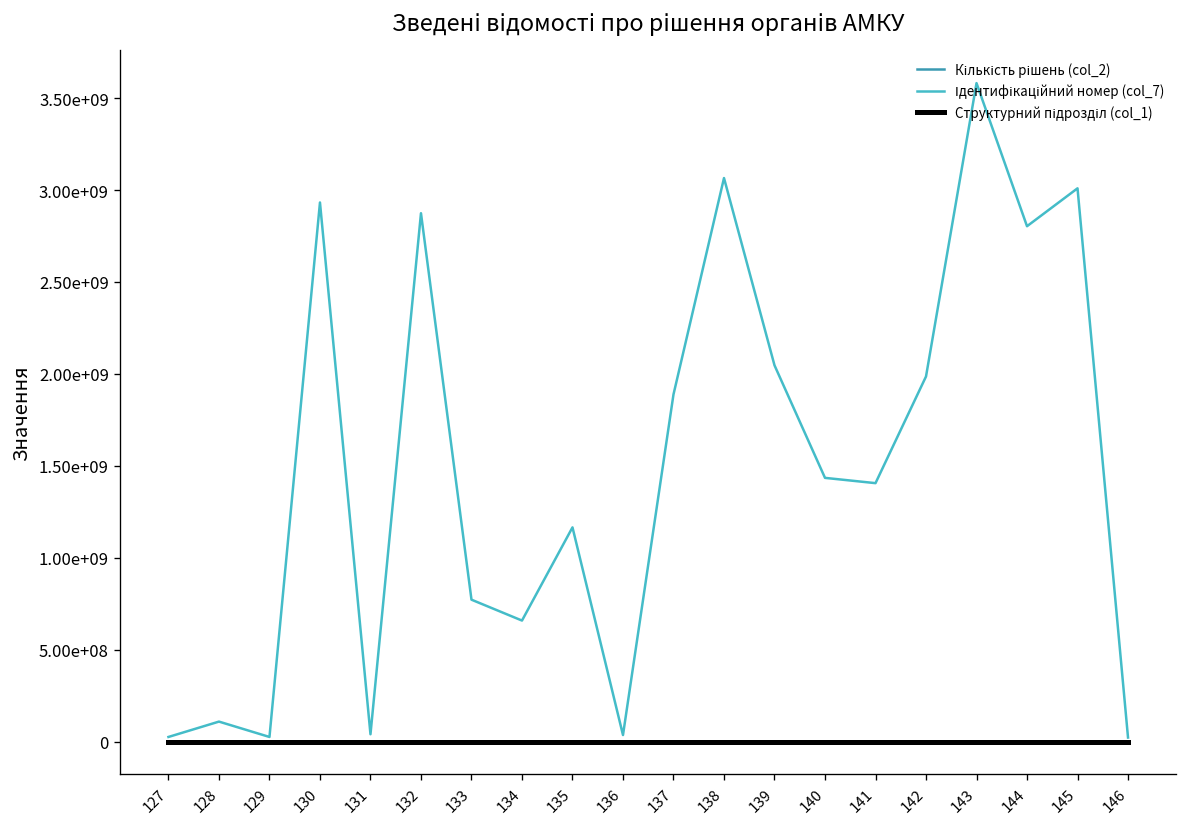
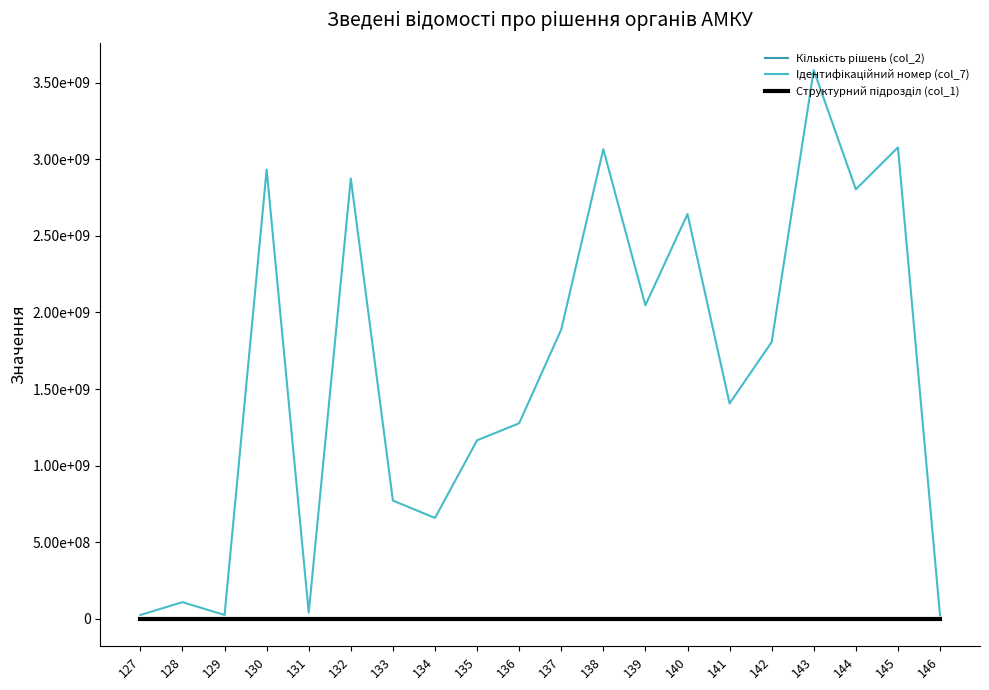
Ідентифікаційний номер (col_7), 136: 40000000 -> 1280000000
Ідентифікаційний номер (col_7), 140: 1430000000 -> 2640000000
Ідентифікаційний номер (col_7), 142: 1990000000 -> 1810000000
Ідентифікаційний номер (col_7), 145: 3010000000 -> 3080000000
